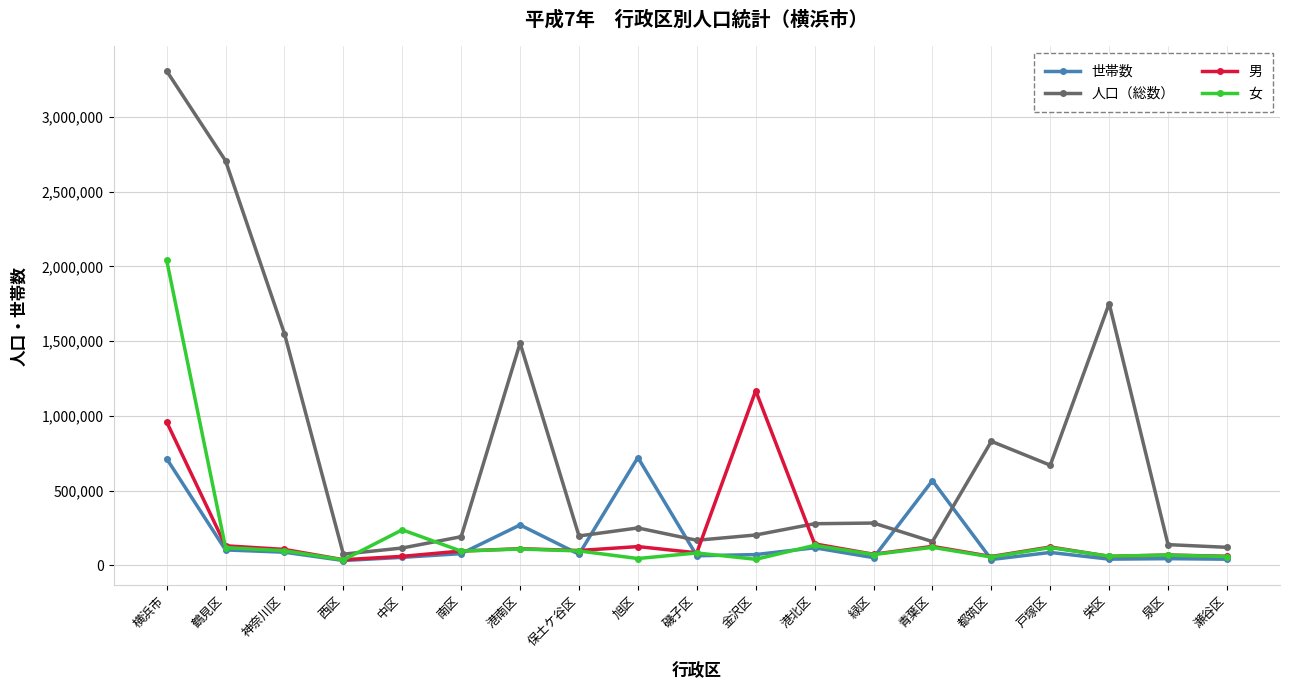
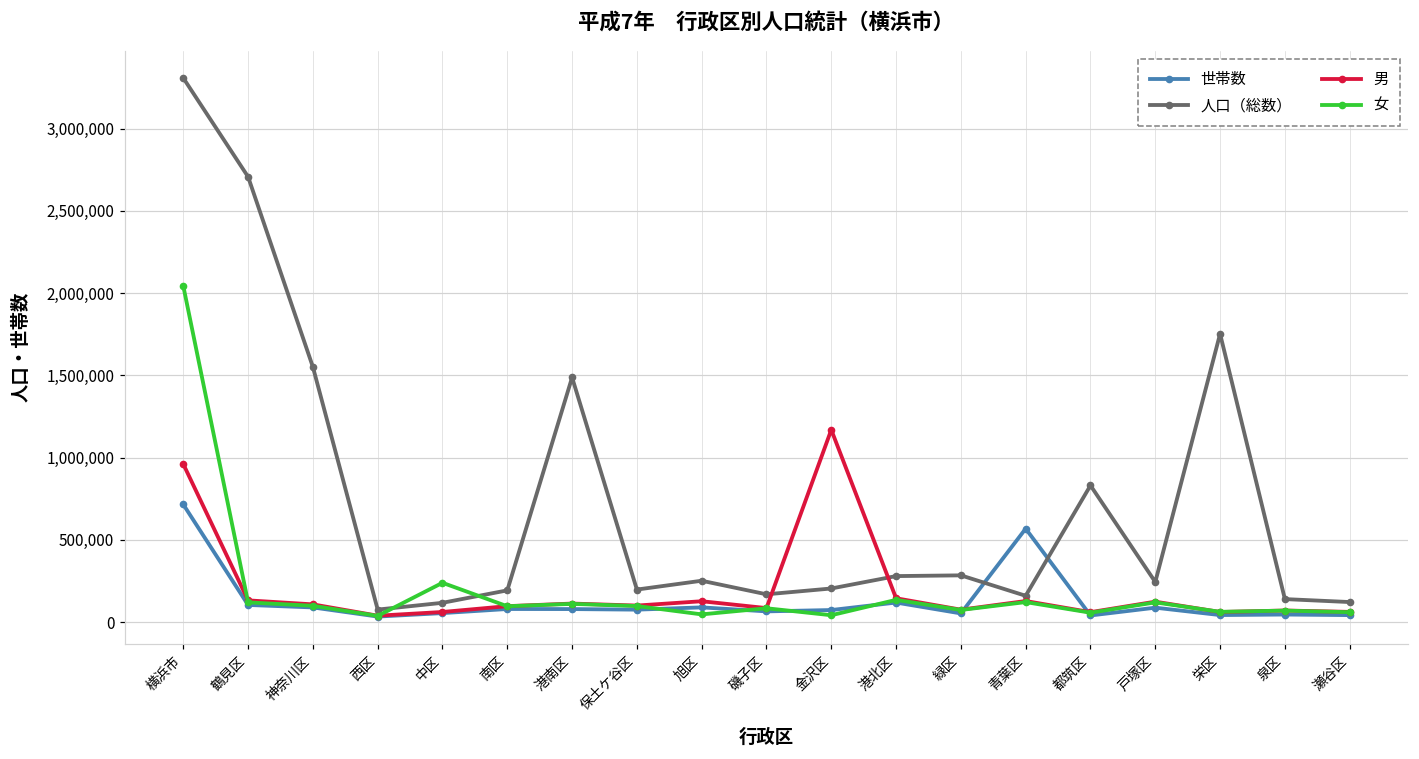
世帯数, 港南区: 270,000 -> 80,000
世帯数, 旭区: 720,000 -> 90,000
人口（総数）, 戸塚区: 670,000 -> 240,000
